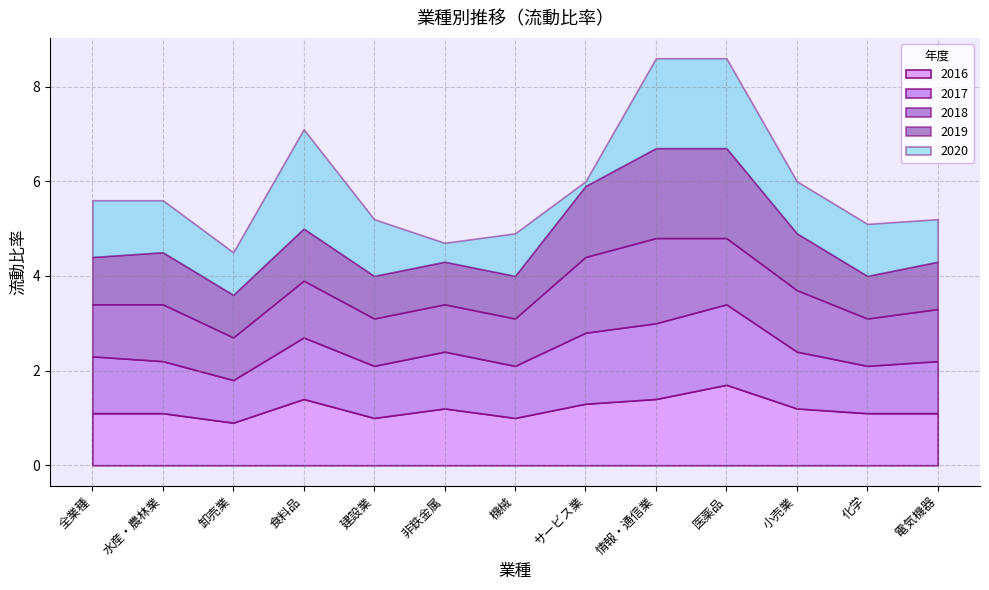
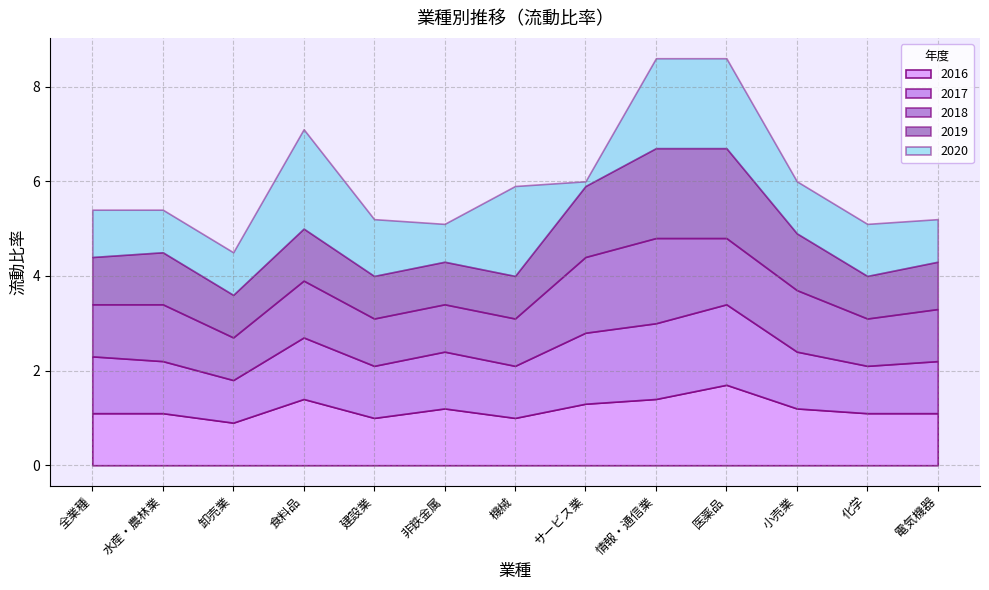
2020, 全業種: 1.2 -> 1.0
2020, 水産・農林業: 1.1 -> 0.9
2020, 非鉄金属: 0.4 -> 0.8
2020, 機械: 0.9 -> 1.9
